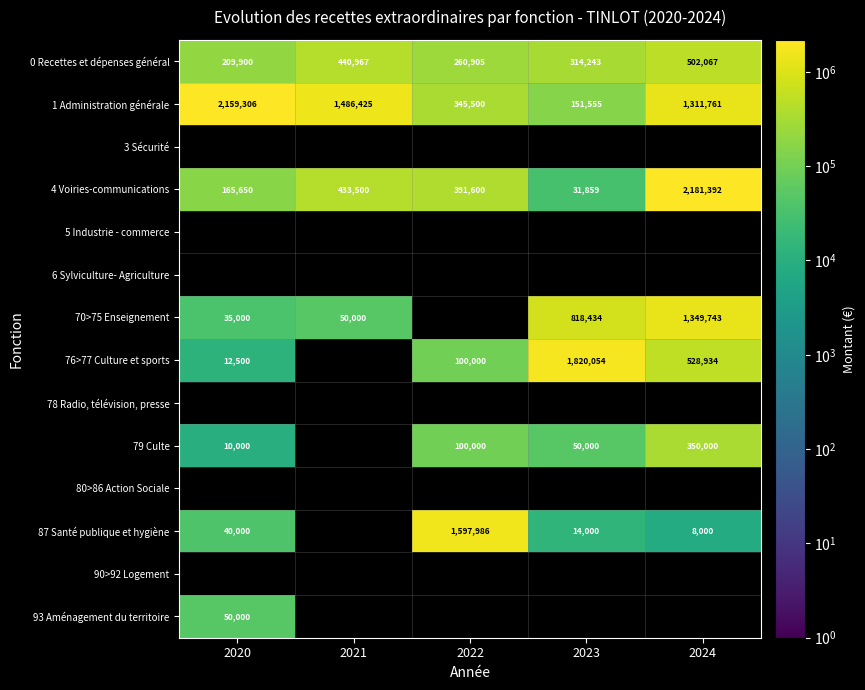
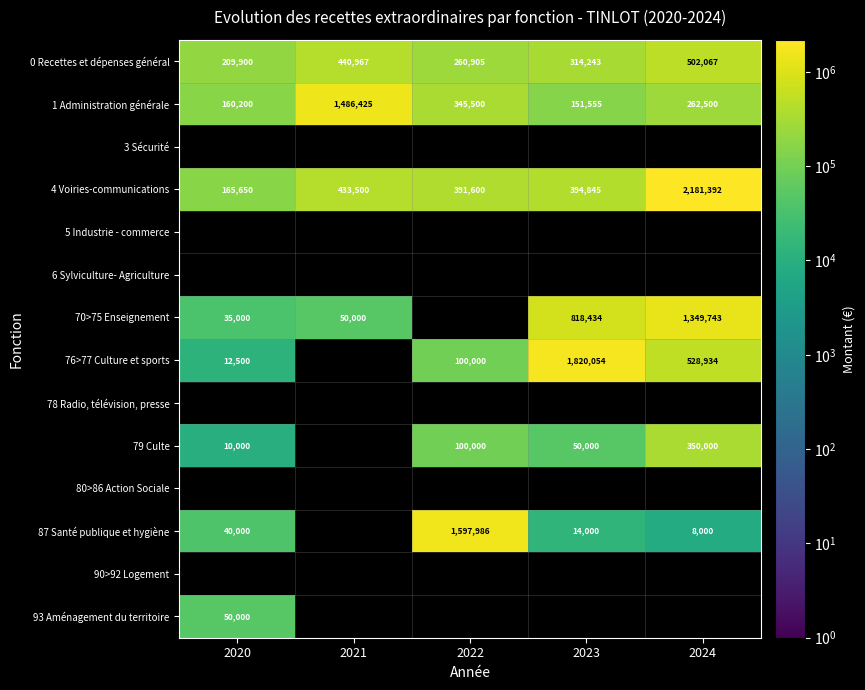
1 Administration générale, 2020: 2,159,306 -> 160,200
1 Administration générale, 2024: 1,311,761 -> 262,500
4 Voiries-communications, 2023: 31,859 -> 394,845
